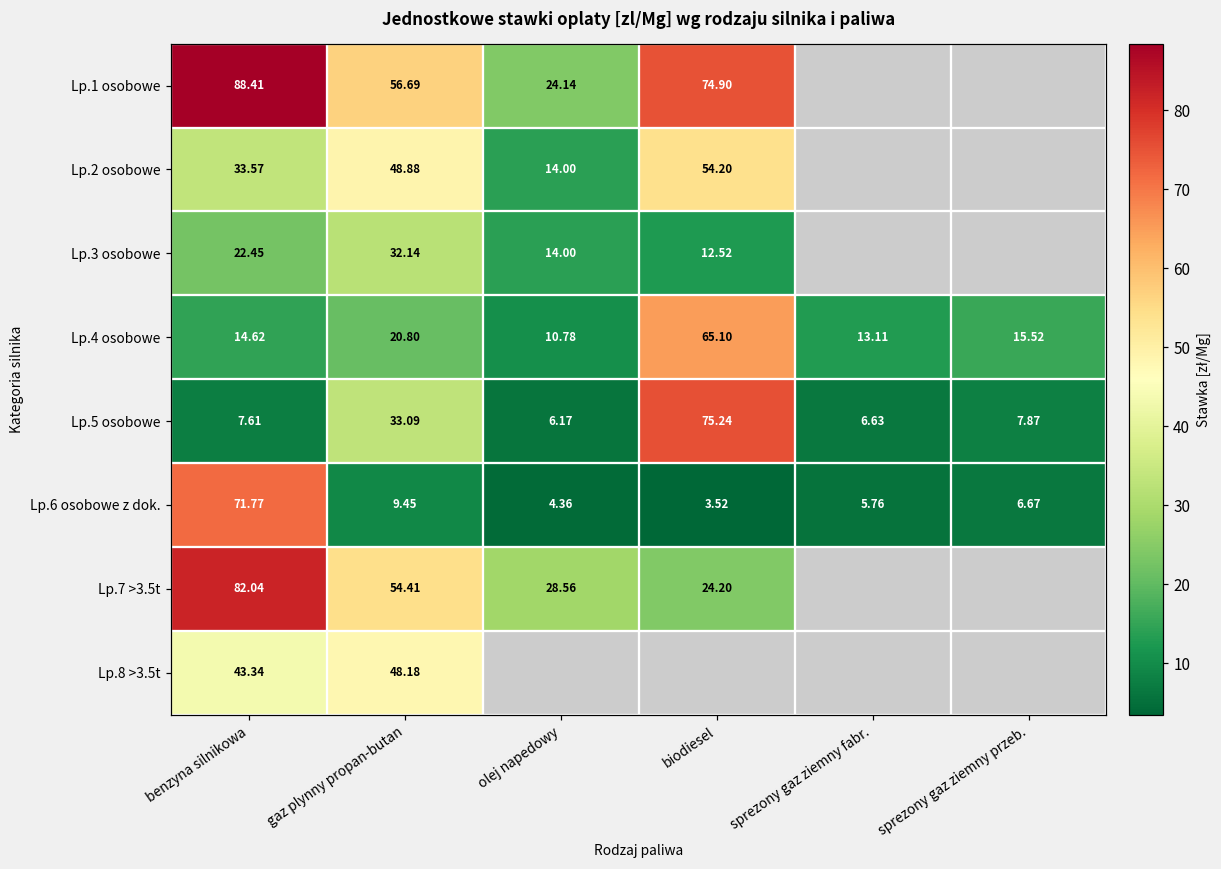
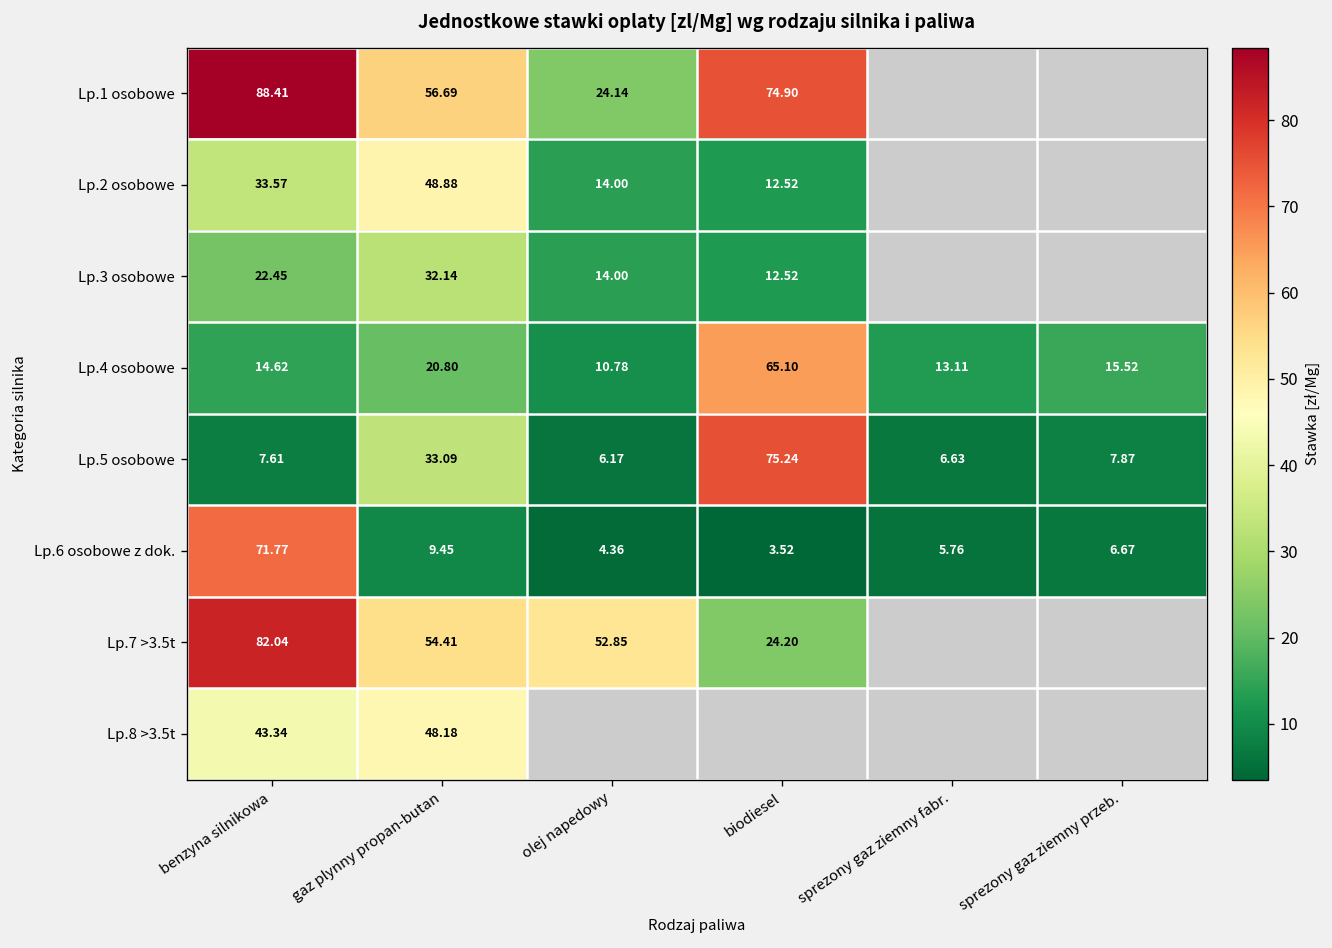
Lp.2 osobowe, biodiesel: 54.20 -> 12.52
Lp.7 >3.5t, olej napedowy: 28.56 -> 52.85
